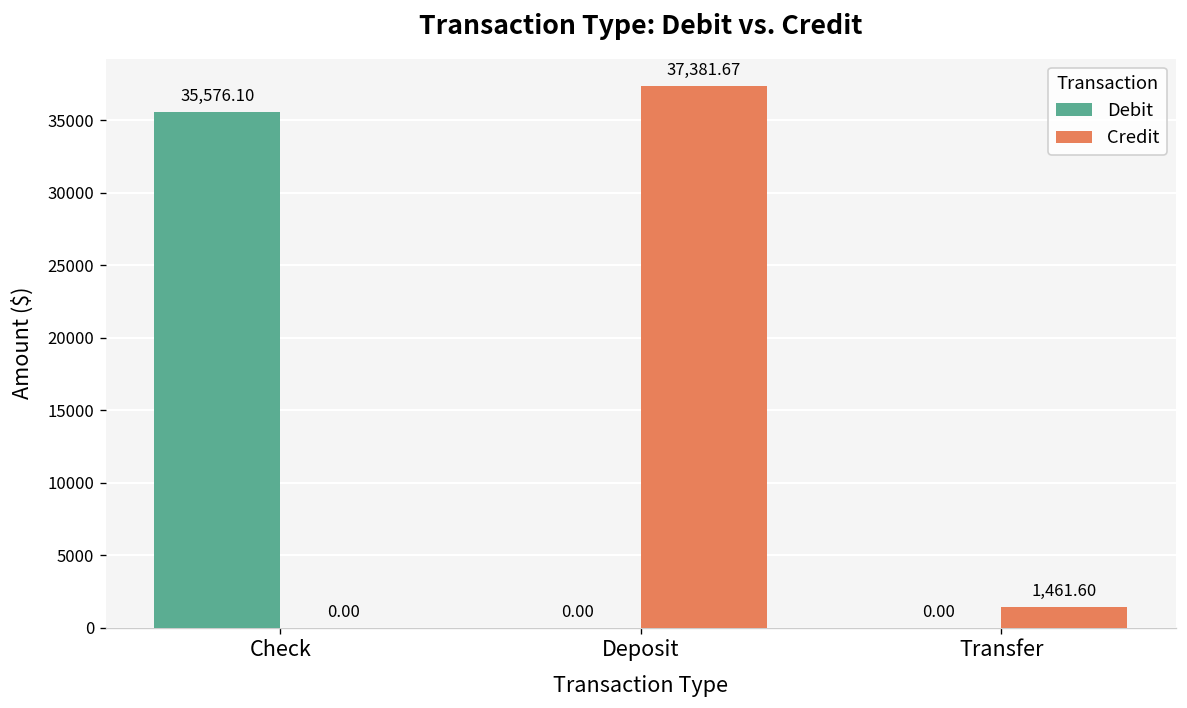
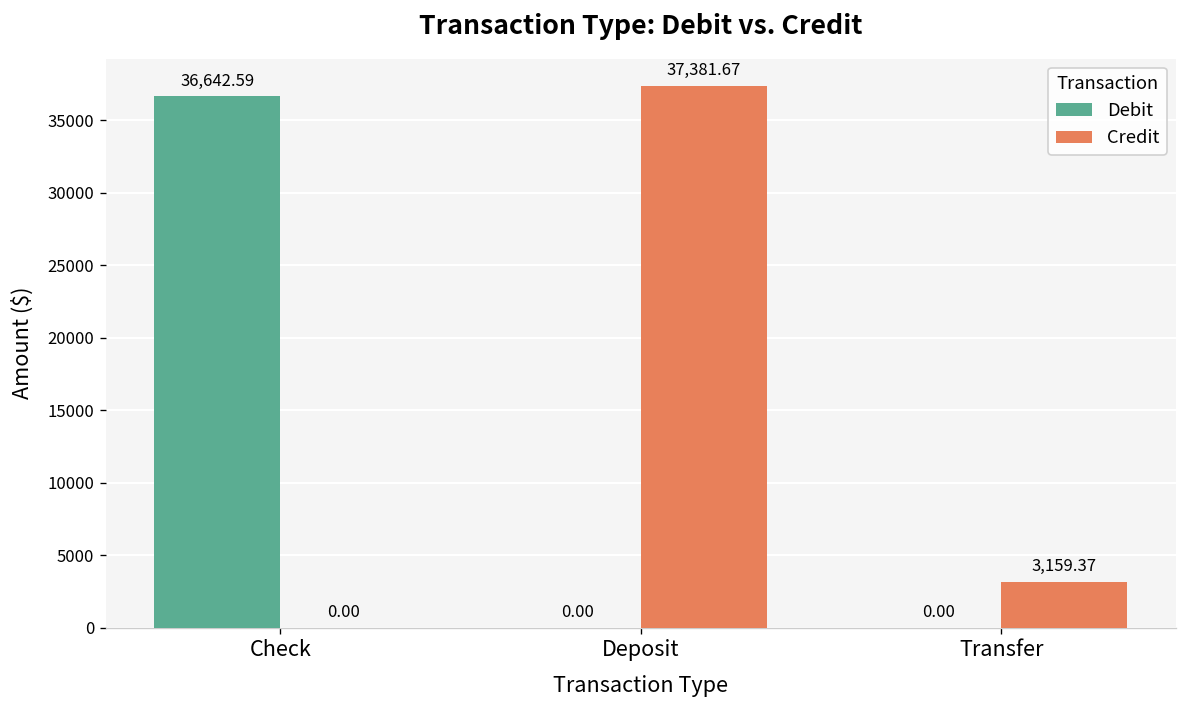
Debit, Check: 35,576.10 -> 36,642.59
Credit, Transfer: 1,461.60 -> 3,159.37
